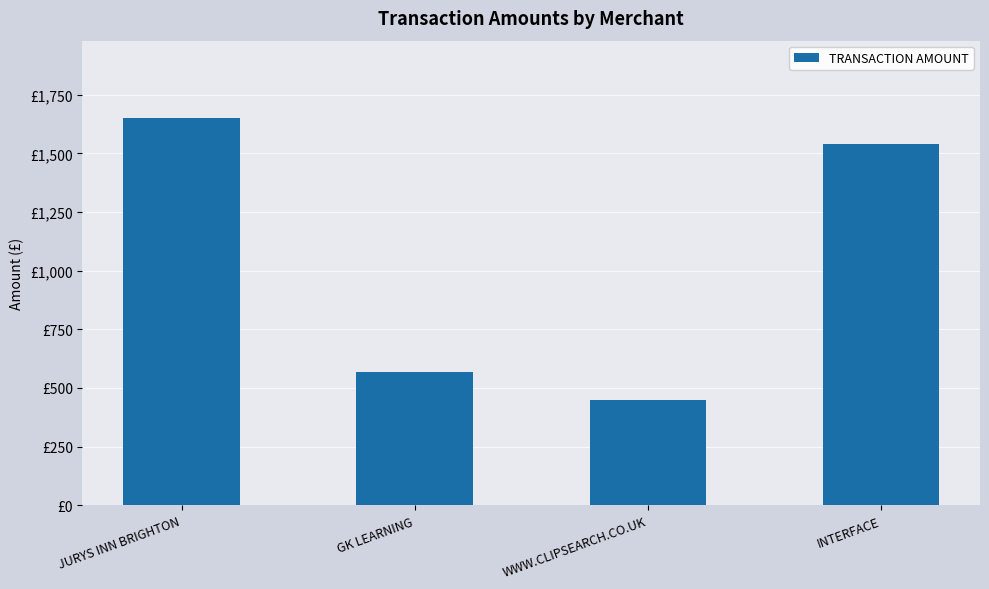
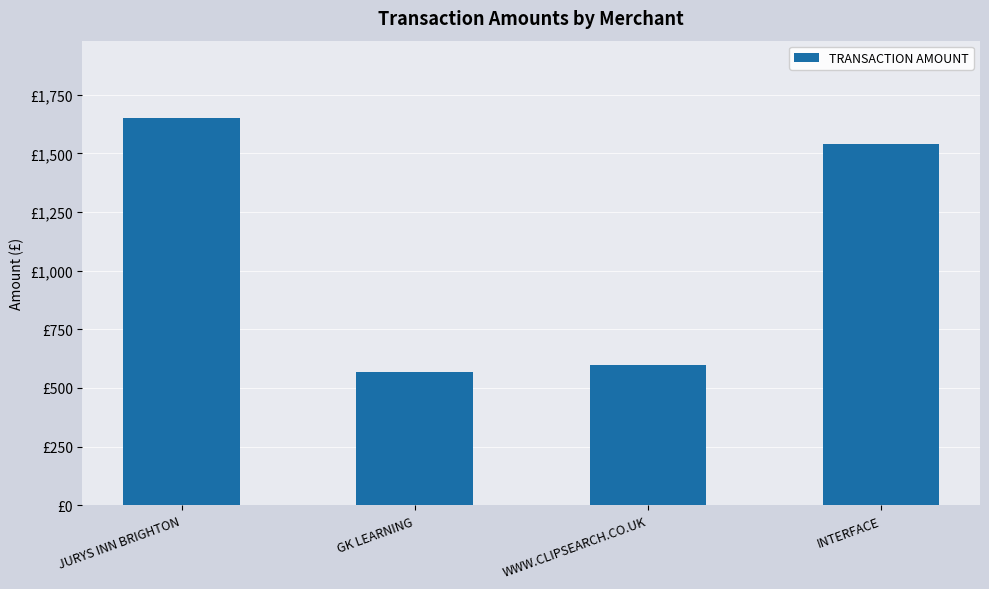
WWW.CLIPSEARCH.CO.UK: £450 -> £600
